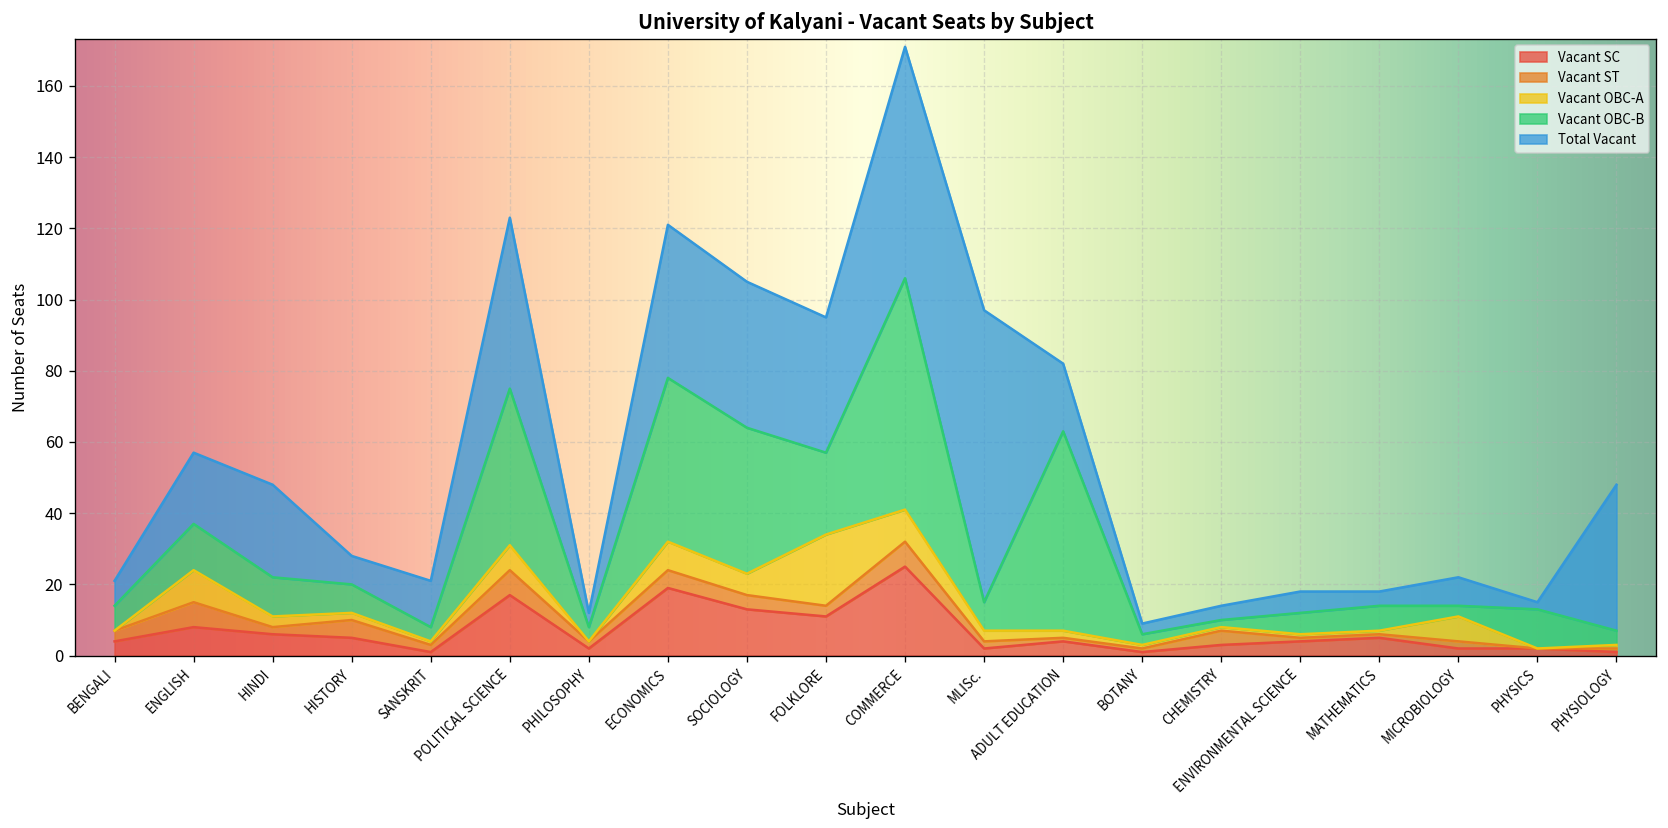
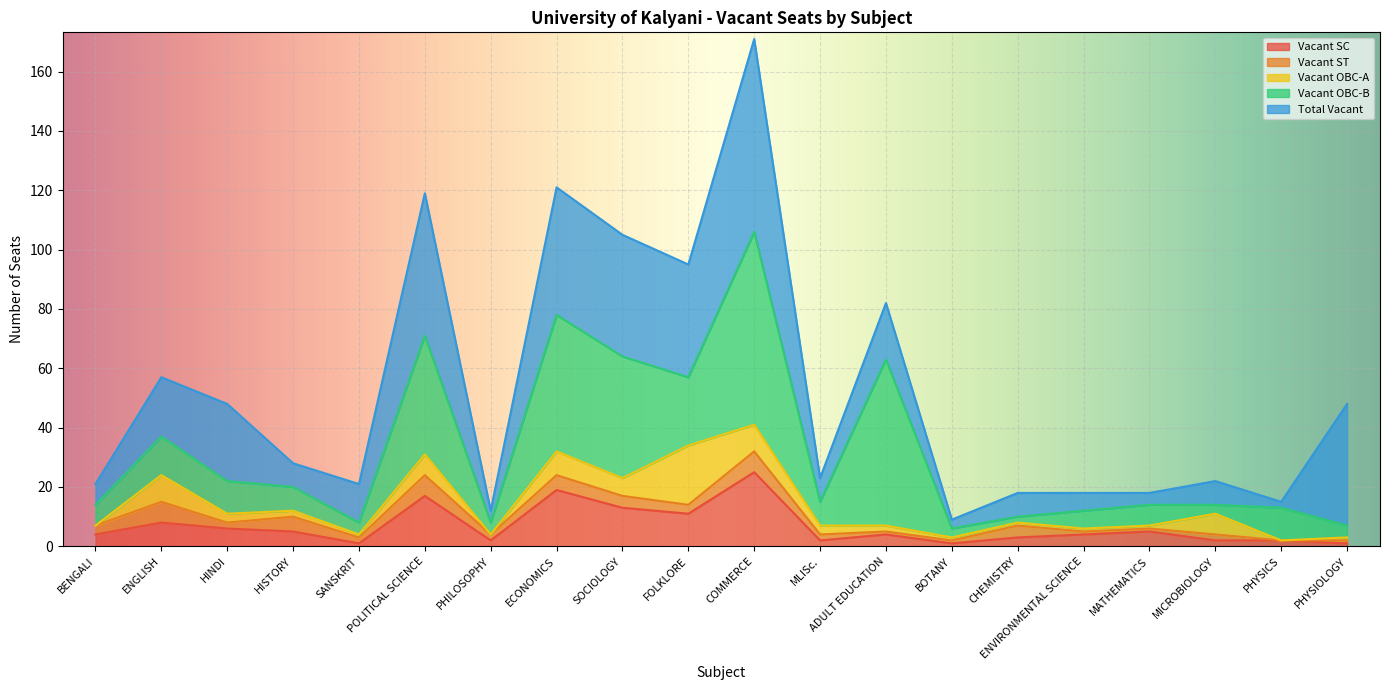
Vacant OBC-B, POLITICAL SCIENCE: 44 -> 40
Total Vacant, MLISc.: 82 -> 8
Total Vacant, CHEMISTRY: 4 -> 8
